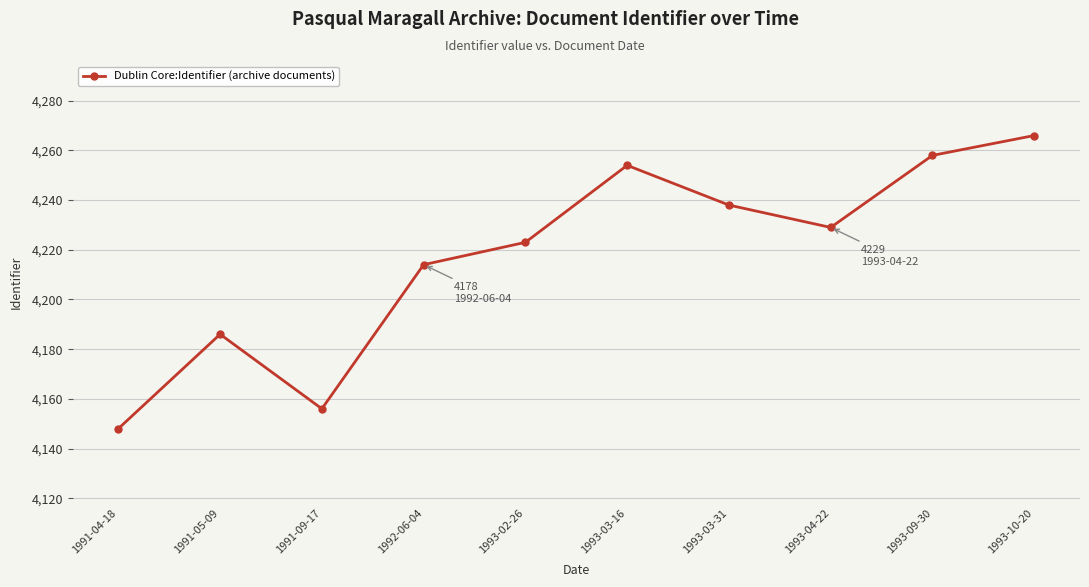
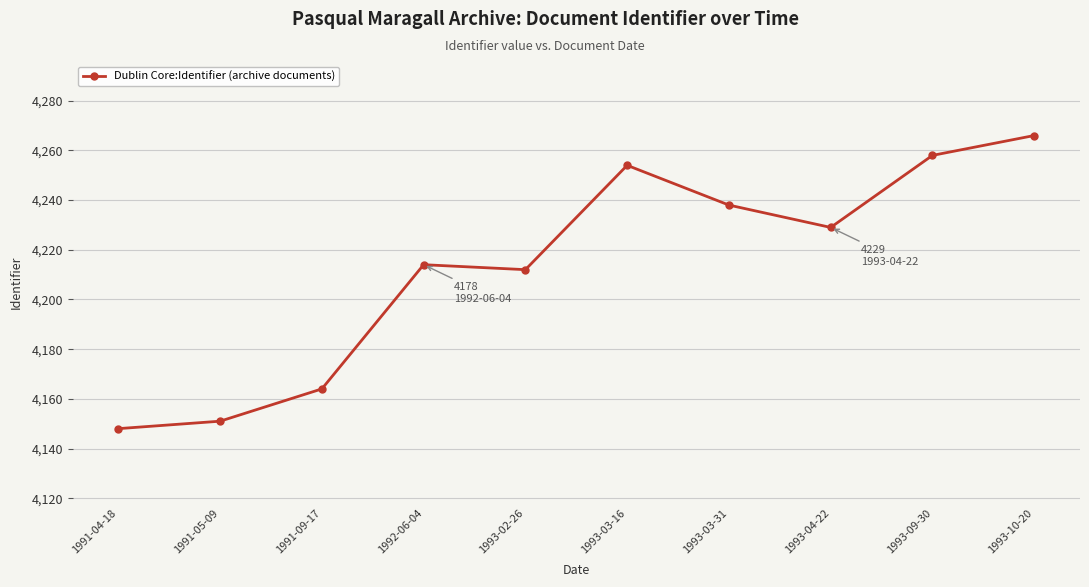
1991-05-09: 4,186 -> 4,151
1991-09-17: 4,156 -> 4,164
1993-02-26: 4,223 -> 4,212
